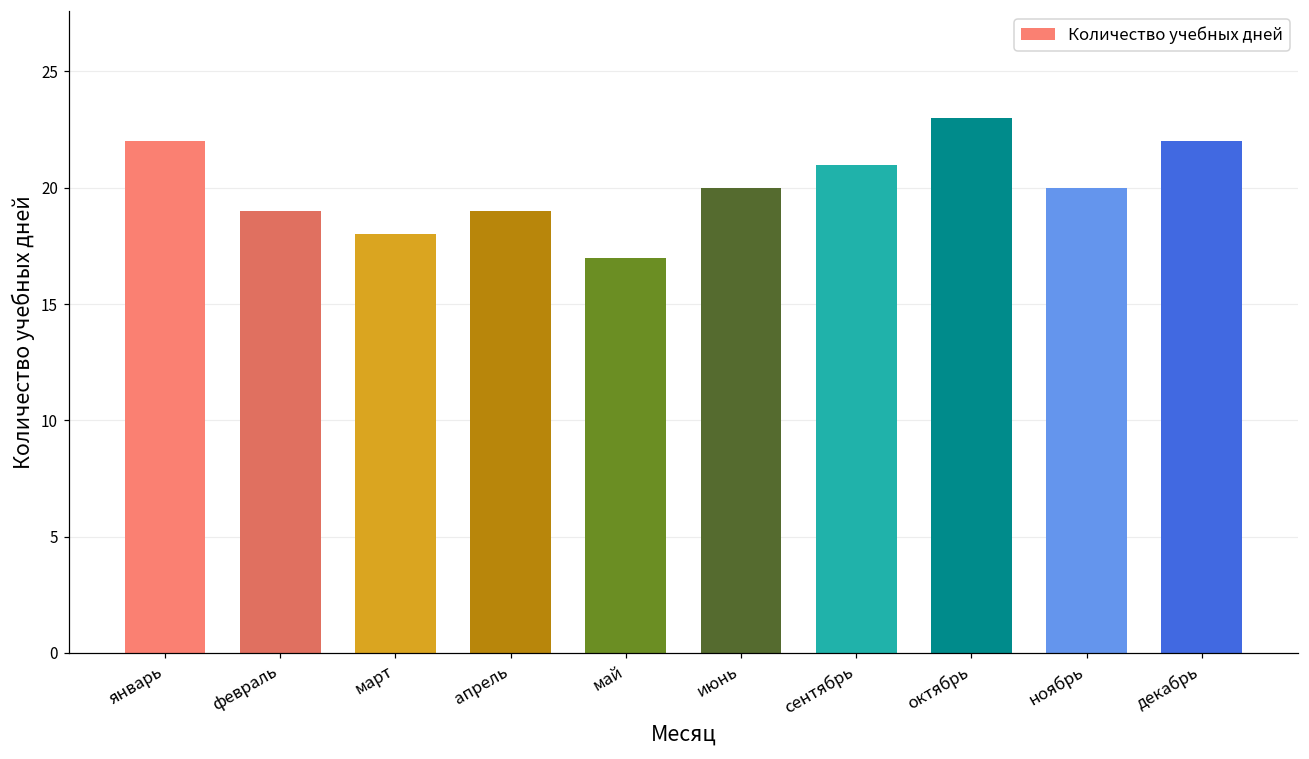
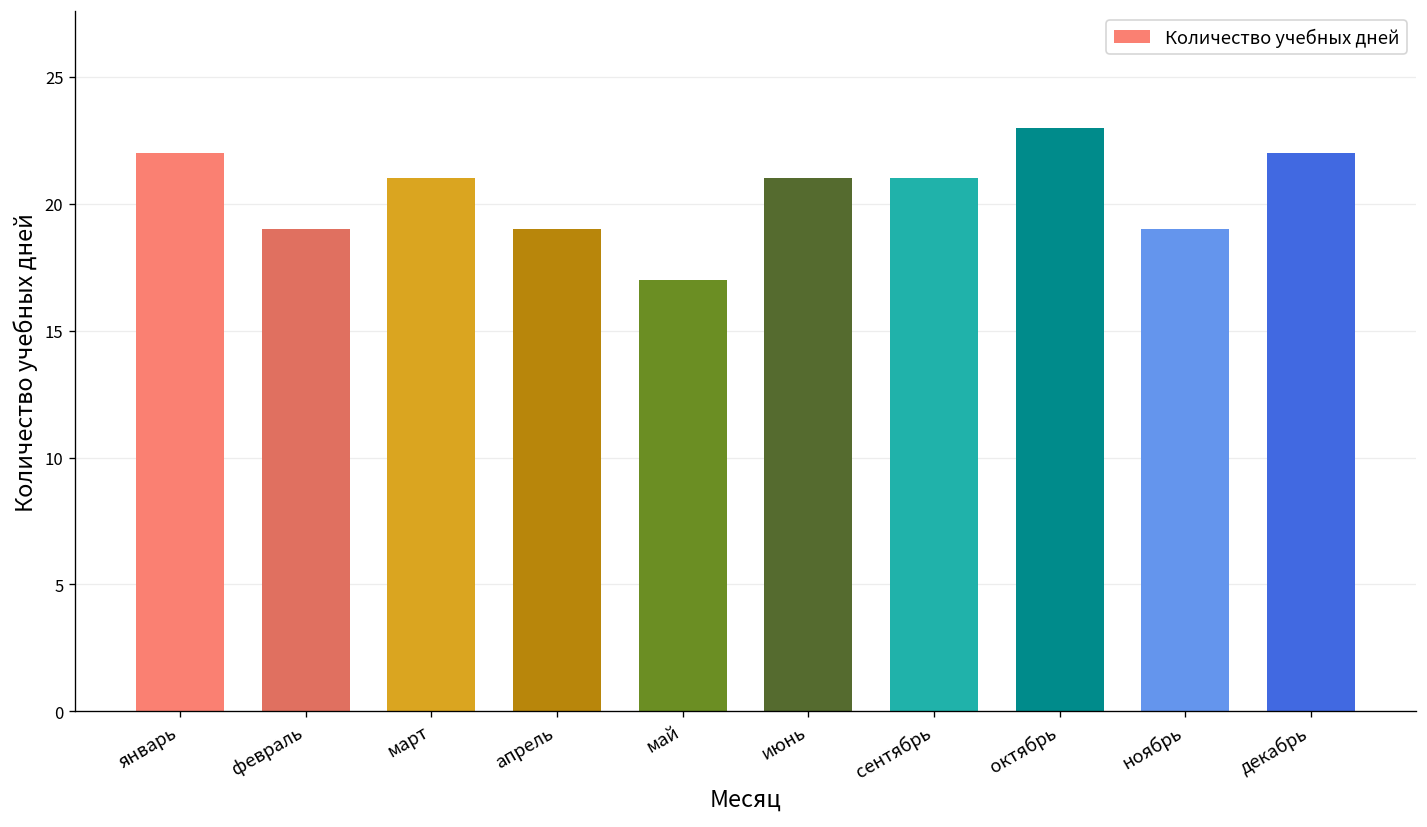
март: 18 -> 21
июнь: 20 -> 21
ноябрь: 20 -> 19
